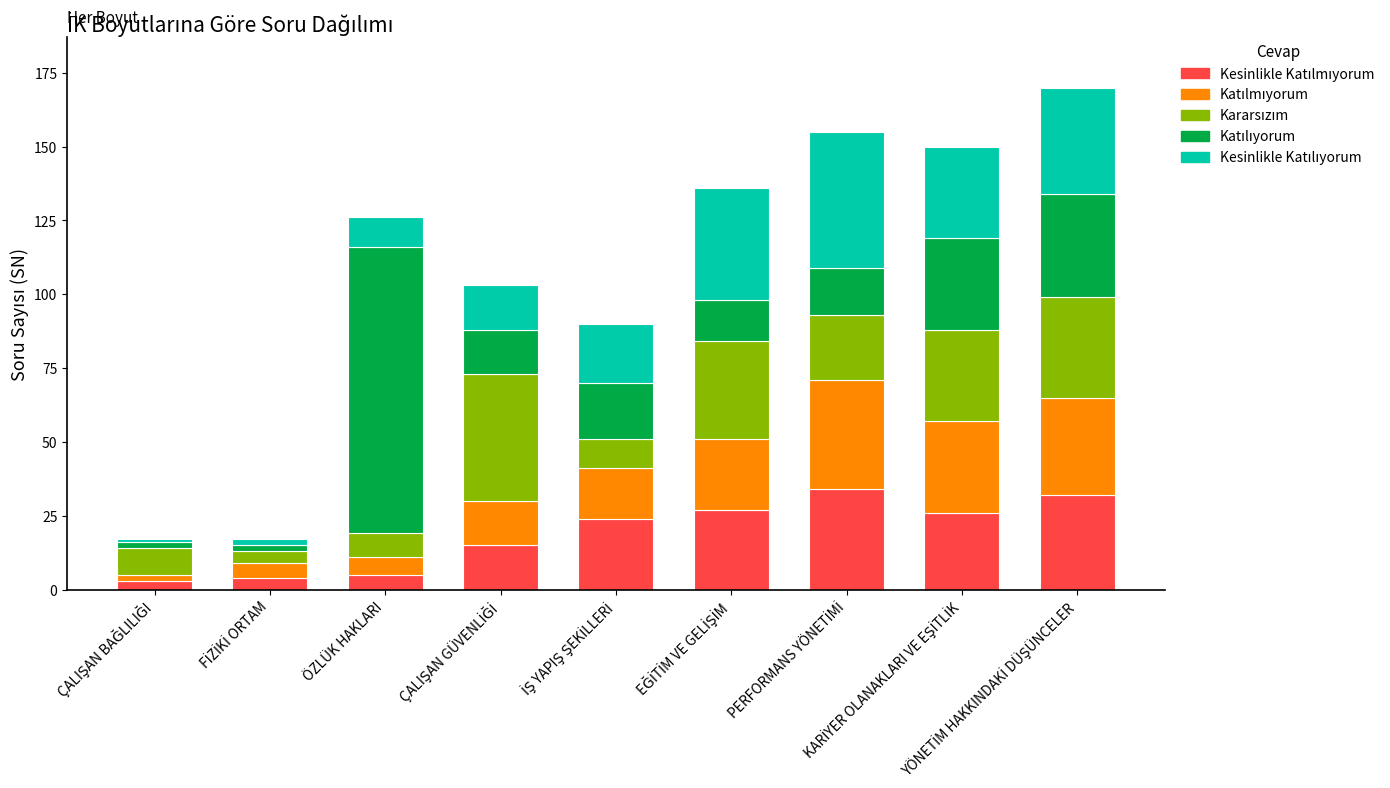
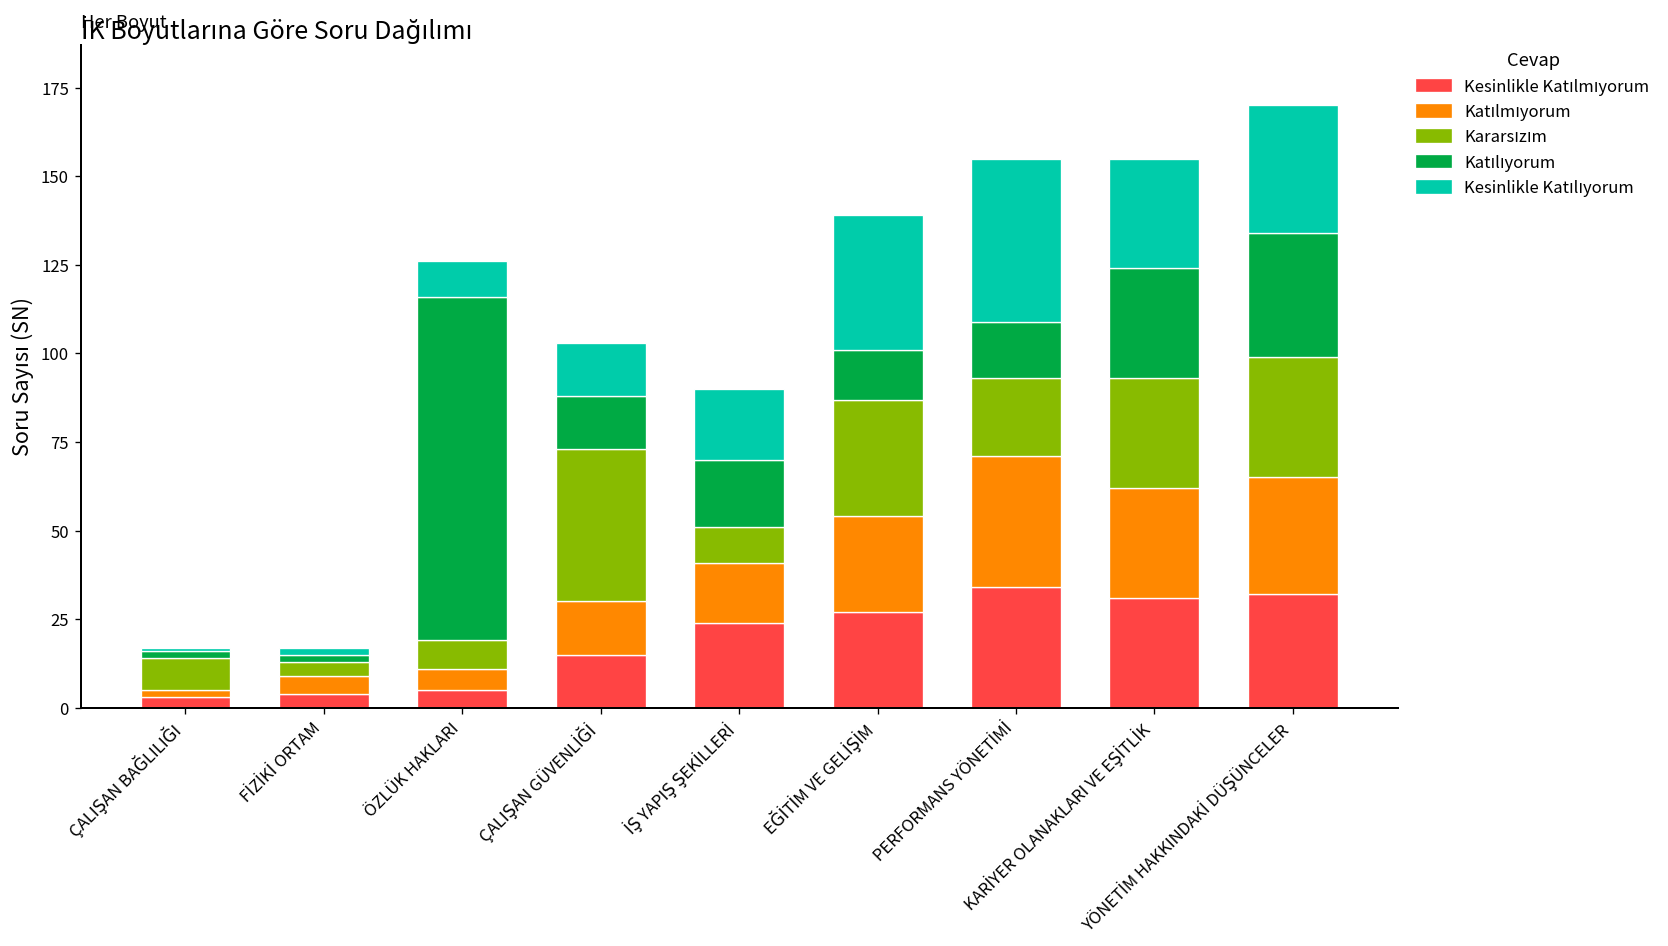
Katılmıyorum, EĞİTİM VE GELİŞİM: 24 -> 27
Kesinlikle Katılmıyorum, KARİYER OLANAKLARI VE EŞİTLİK: 26 -> 31
